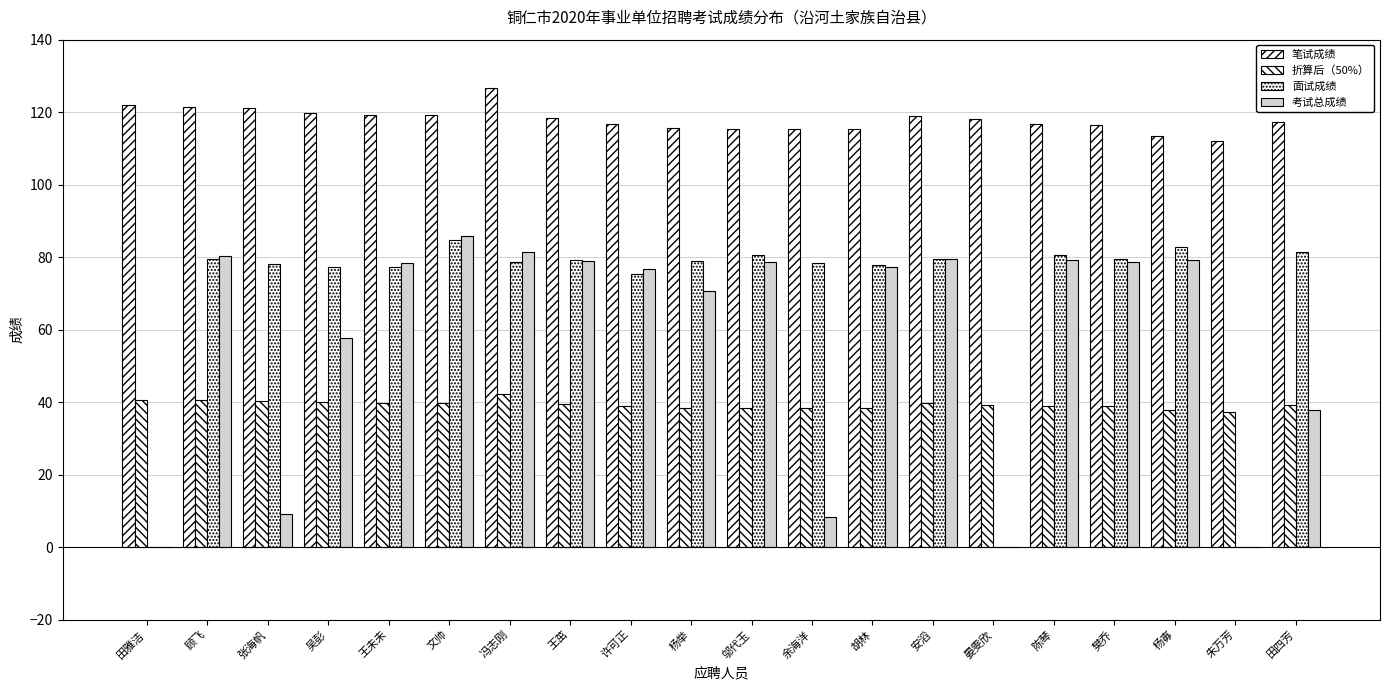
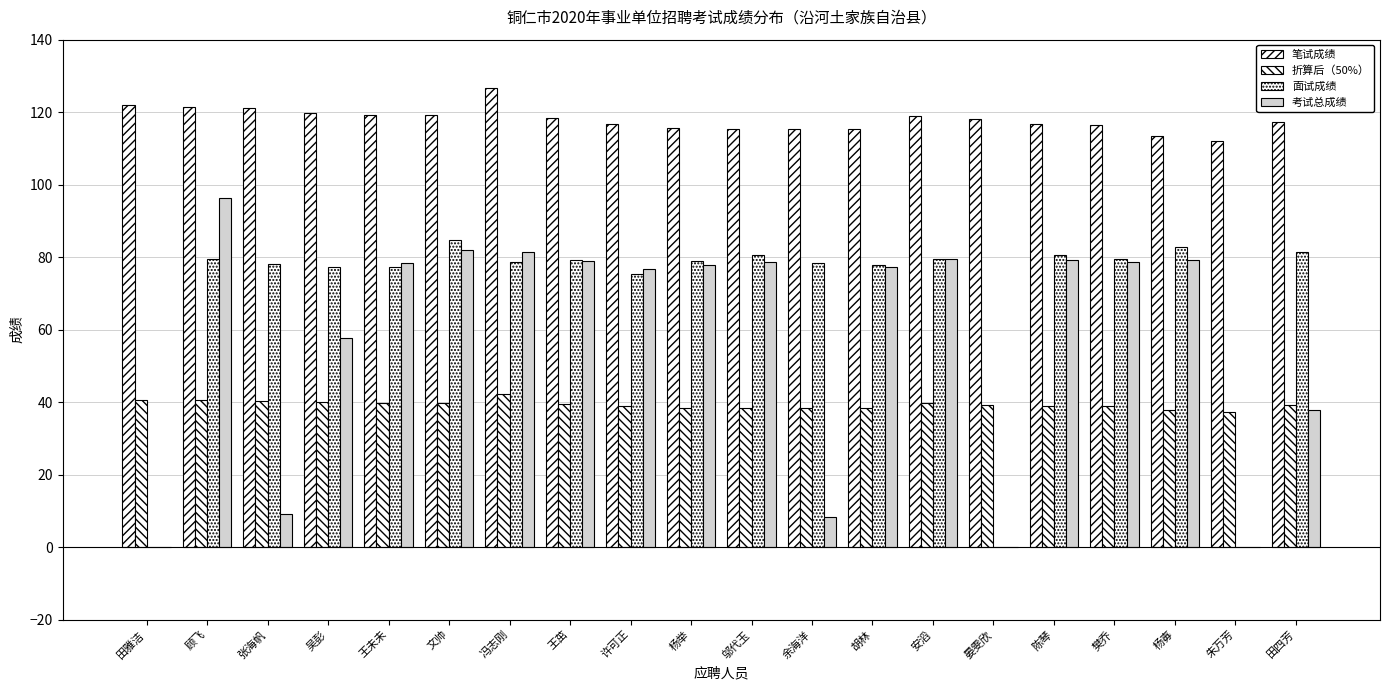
考试总成绩, 顾飞: 80 -> 96
考试总成绩, 文帅: 86 -> 82
考试总成绩, 杨举: 71 -> 78
